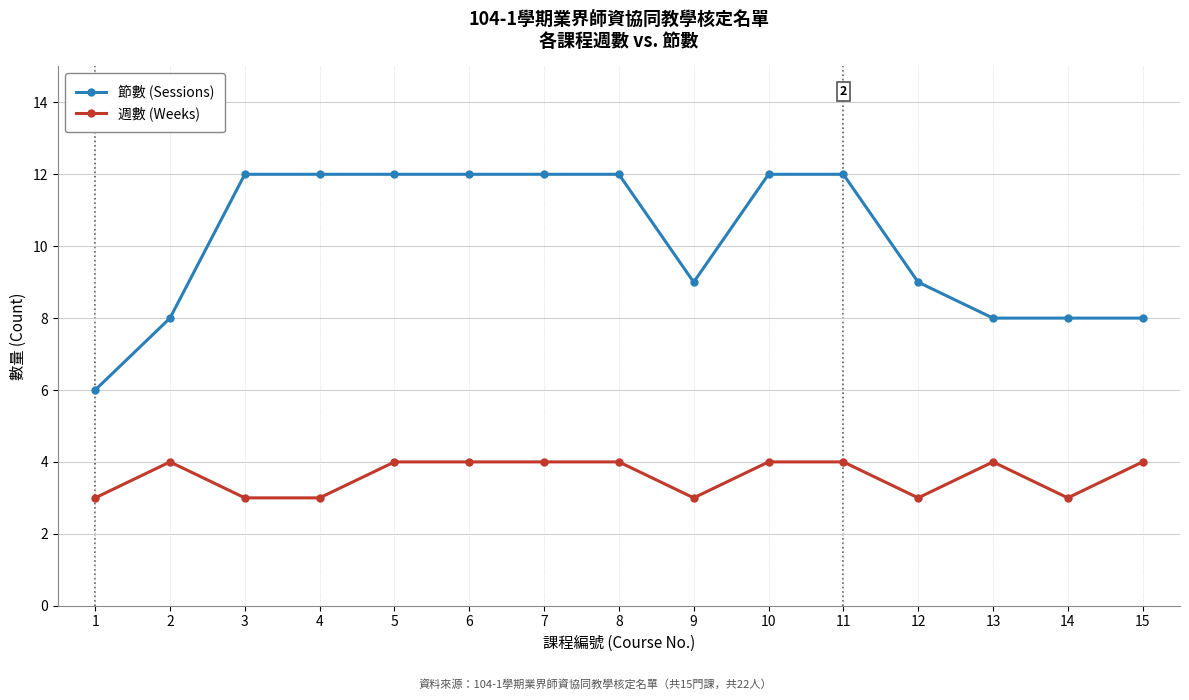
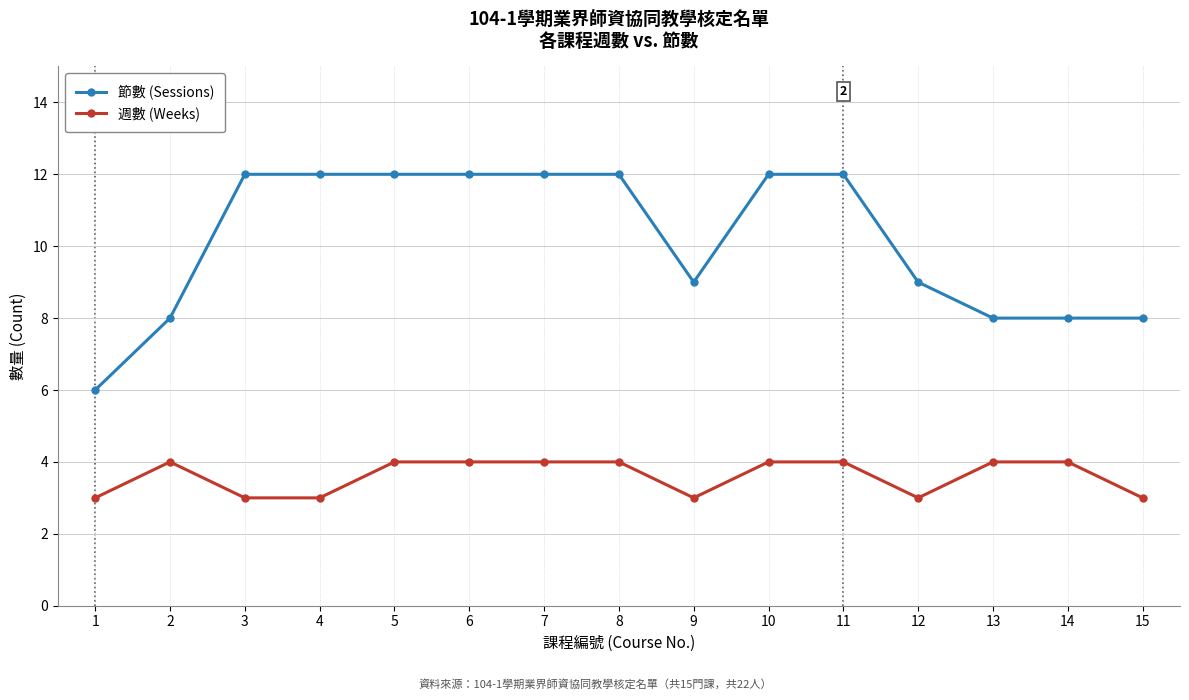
週數 (Weeks), 14: 3 -> 4
週數 (Weeks), 15: 4 -> 3
